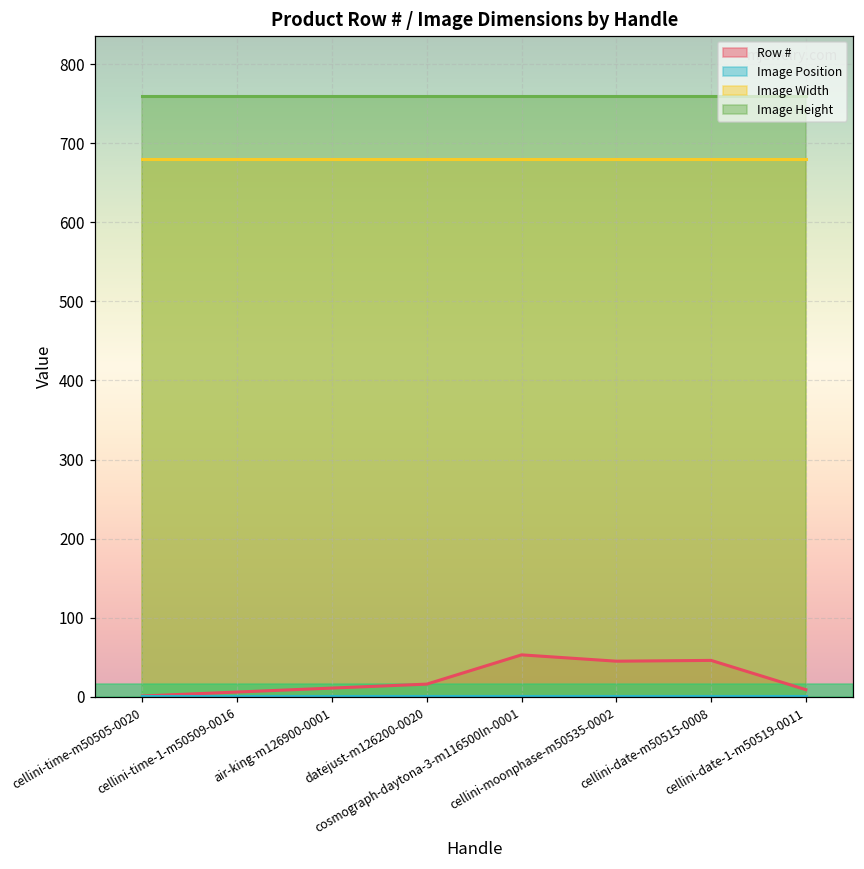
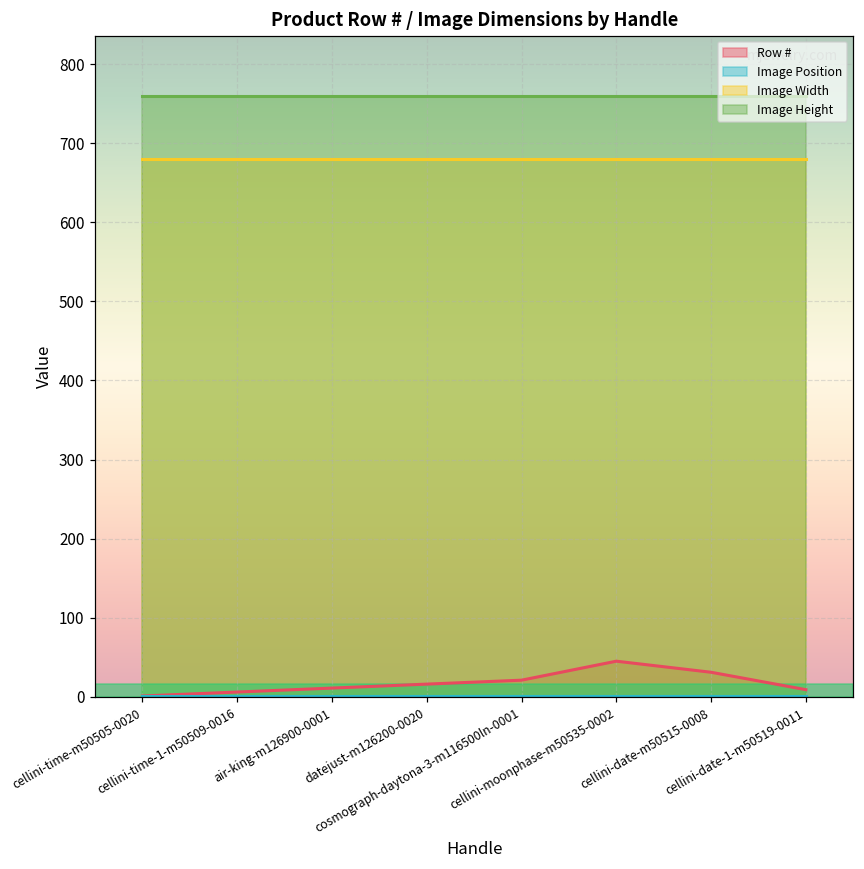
Row #, cosmograph-daytona-3-m116500ln-0001: 50 -> 20
Row #, cellini-date-m50515-0008: 50 -> 30
